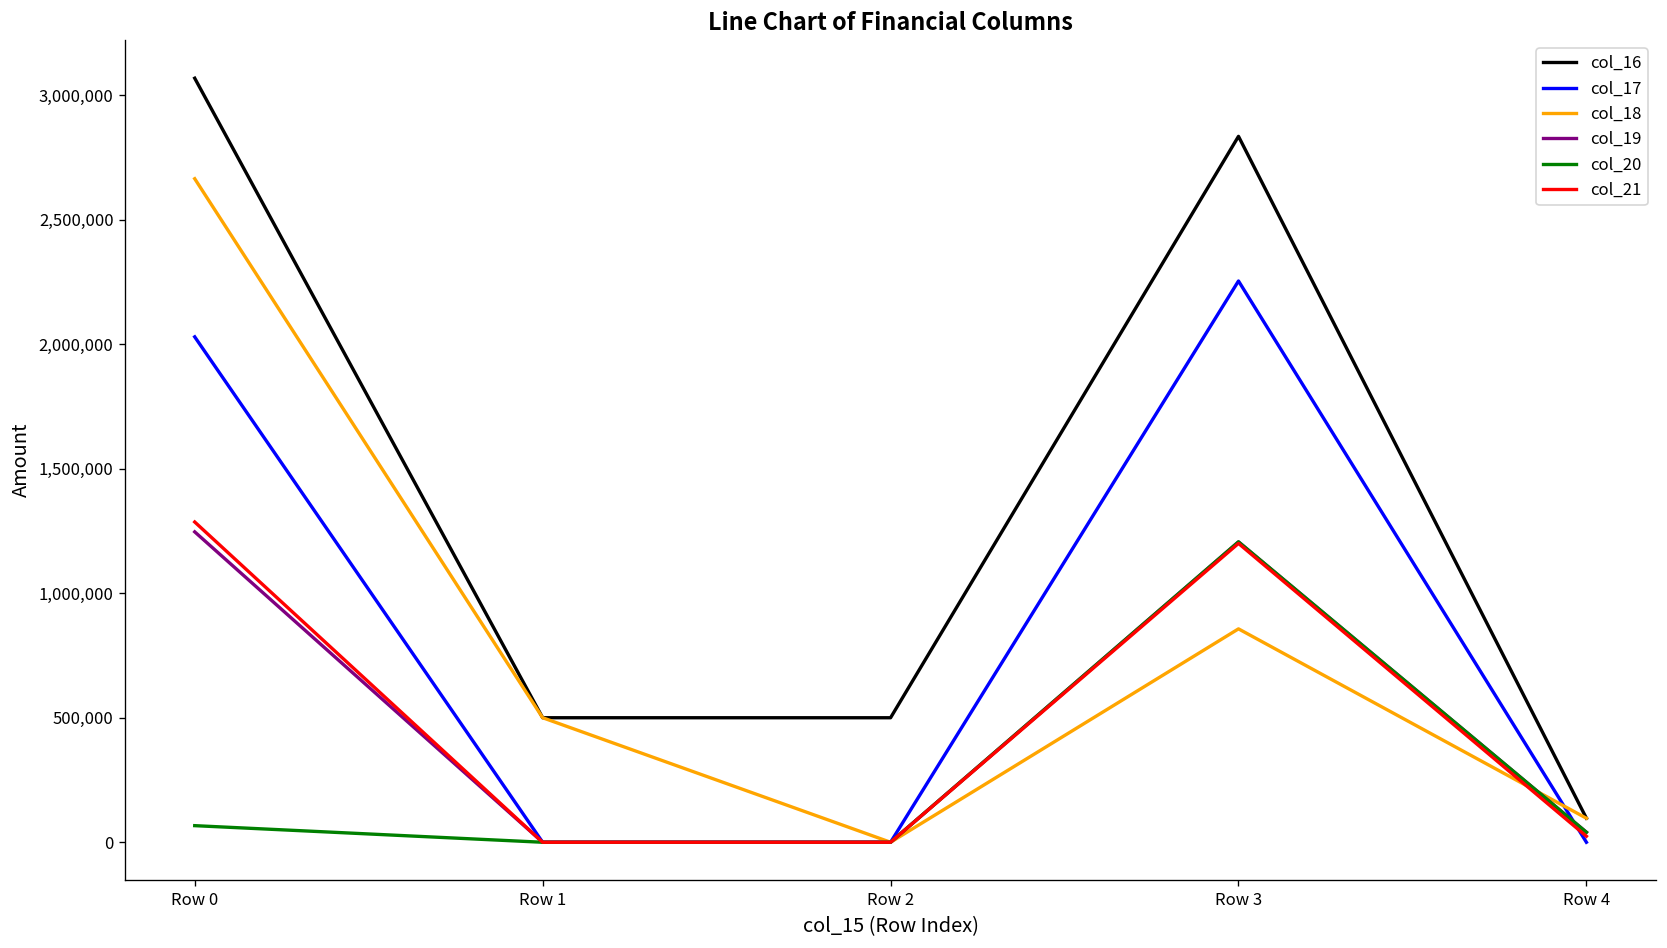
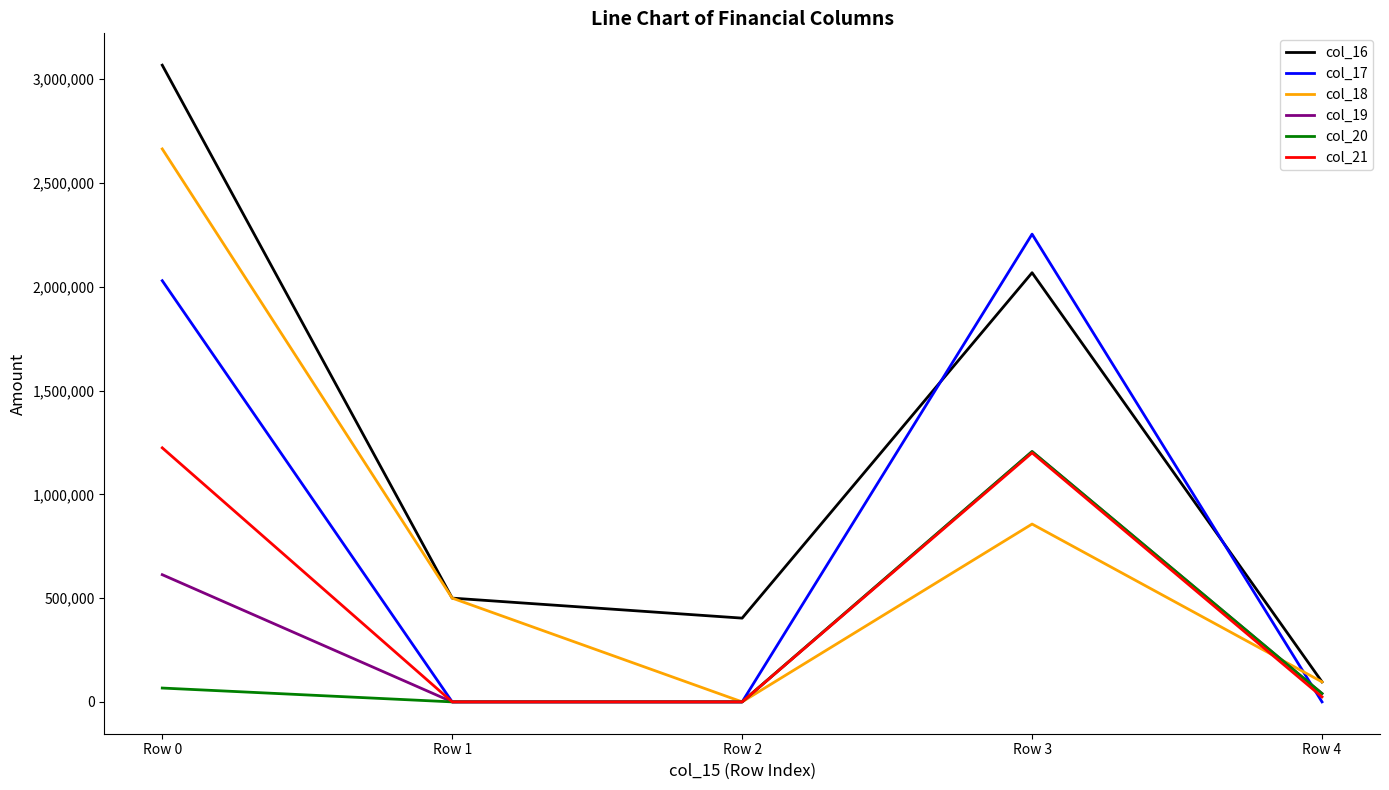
col_19, Row 0: 1,250,000 -> 610,000
col_21, Row 0: 1,290,000 -> 1,220,000
col_16, Row 2: 500,000 -> 400,000
col_16, Row 3: 2,830,000 -> 2,070,000
